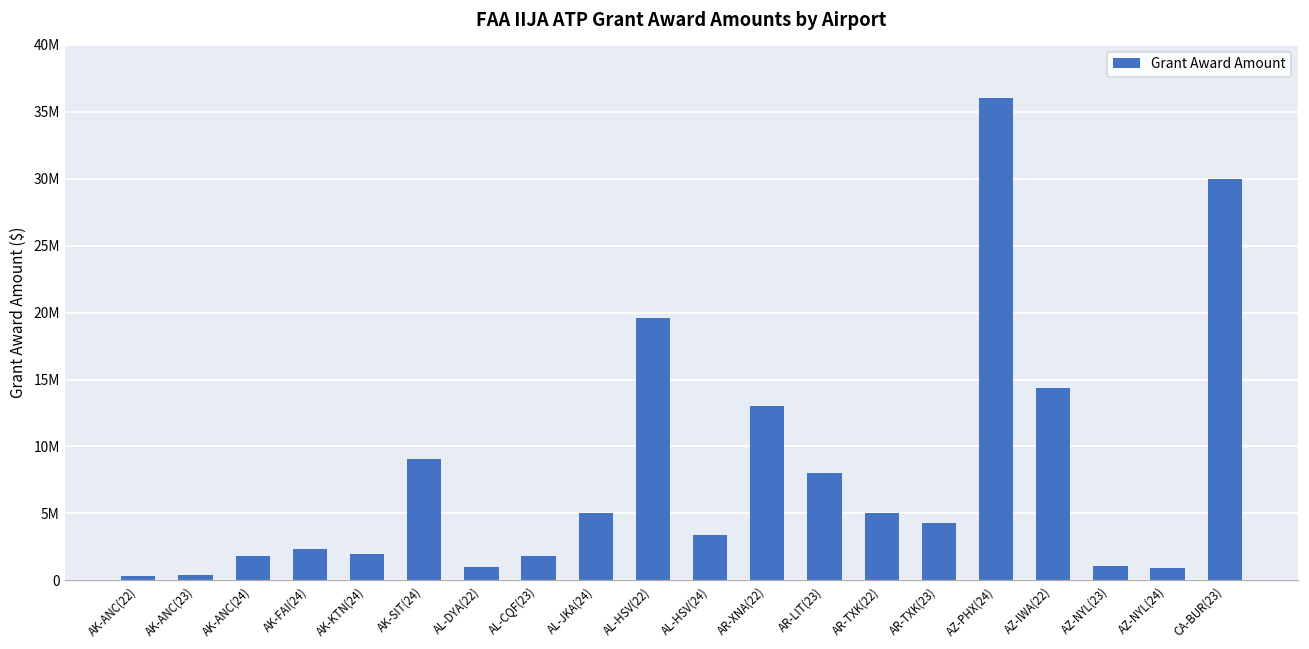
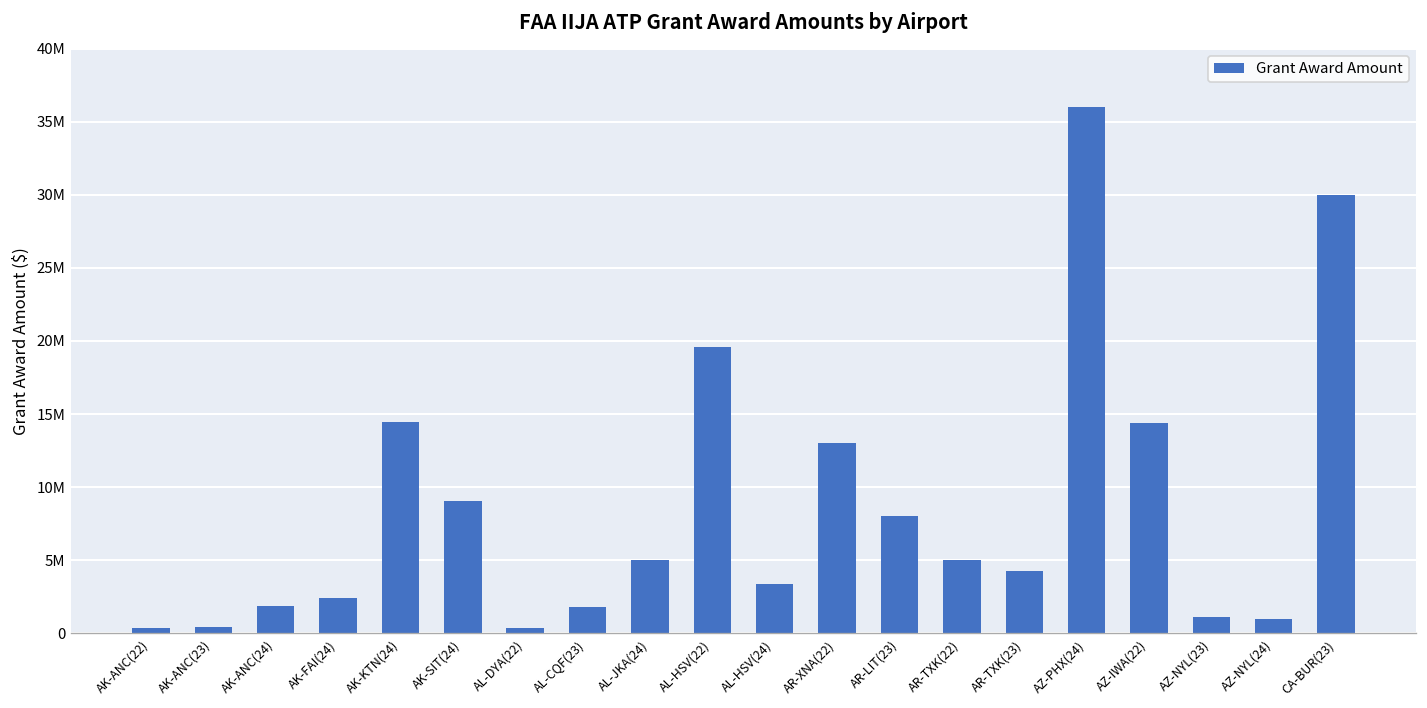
AK-KTN(24): 2000000 -> 14400000
AL-DYA(22): 1000000 -> 300000
